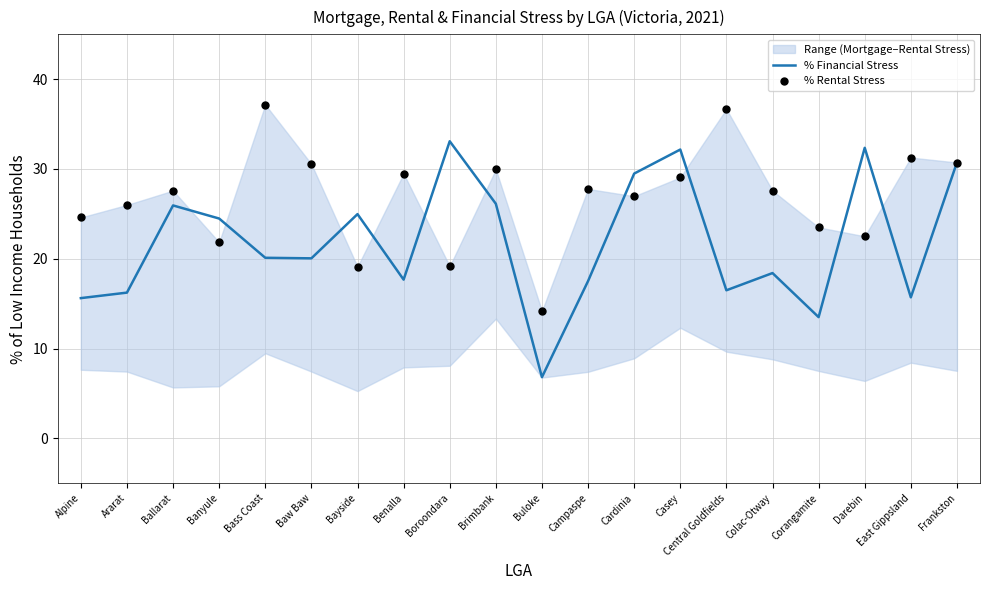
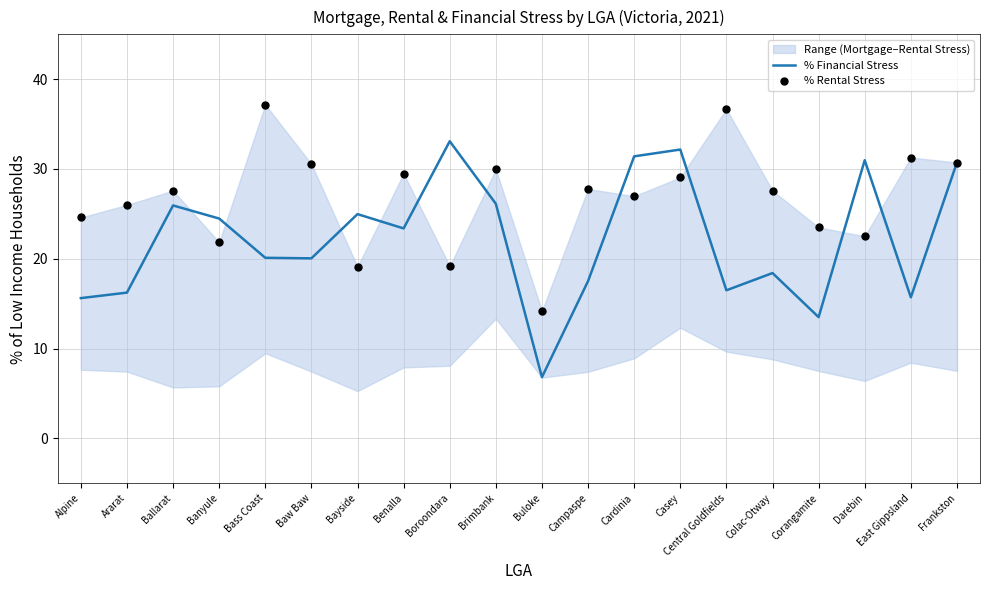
% Financial Stress, Benalla: 18 -> 23
% Financial Stress, Cardinia: 29 -> 31
% Financial Stress, Darebin: 32 -> 31
